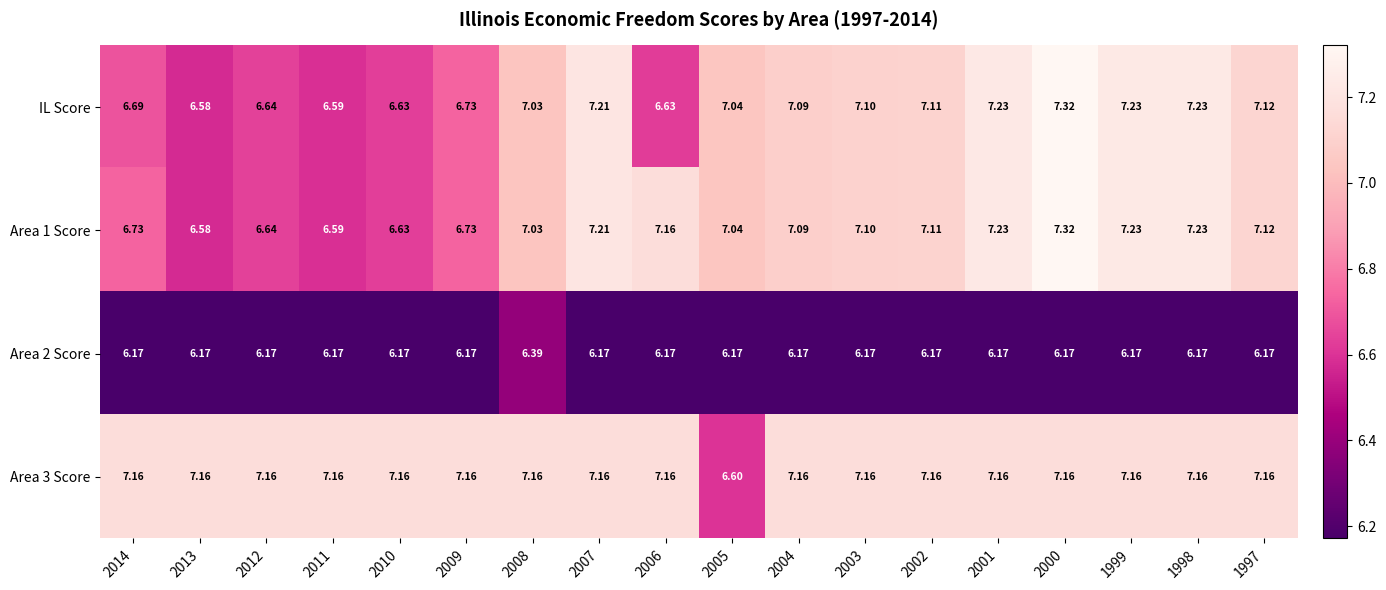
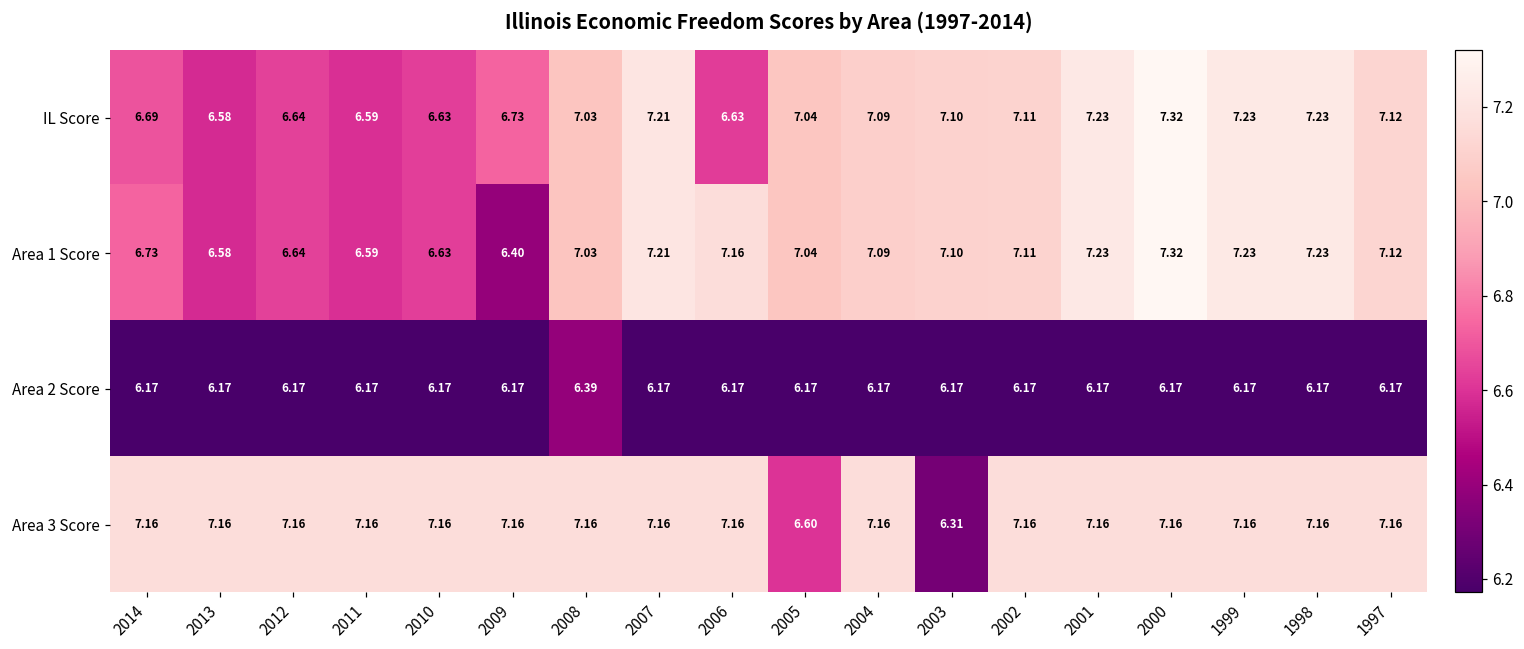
Area 1 Score, 2009: 6.73 -> 6.40
Area 3 Score, 2003: 7.16 -> 6.31
